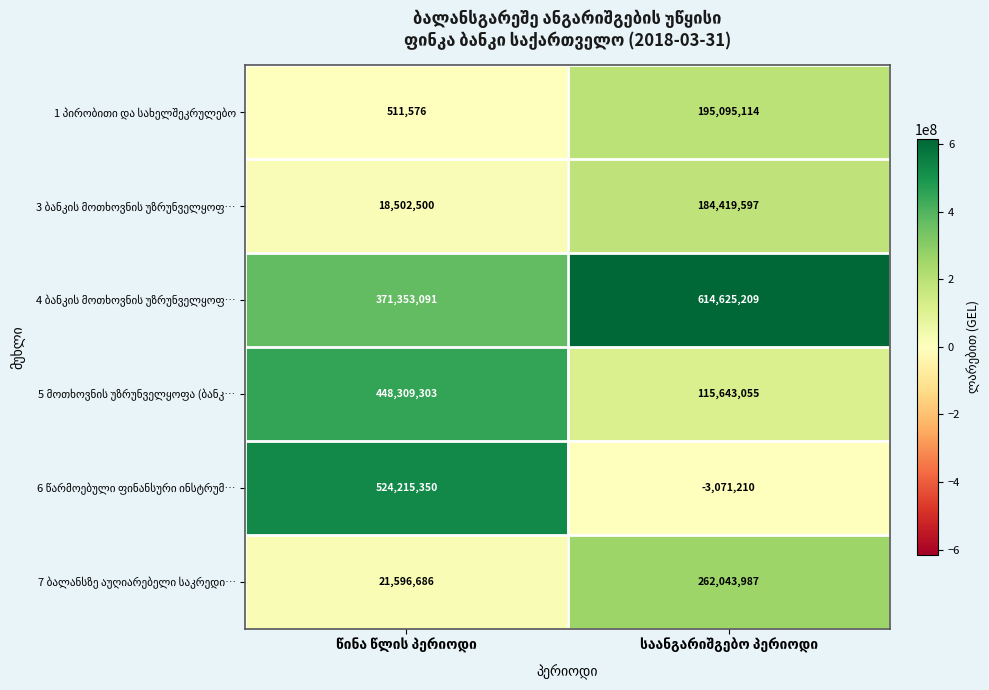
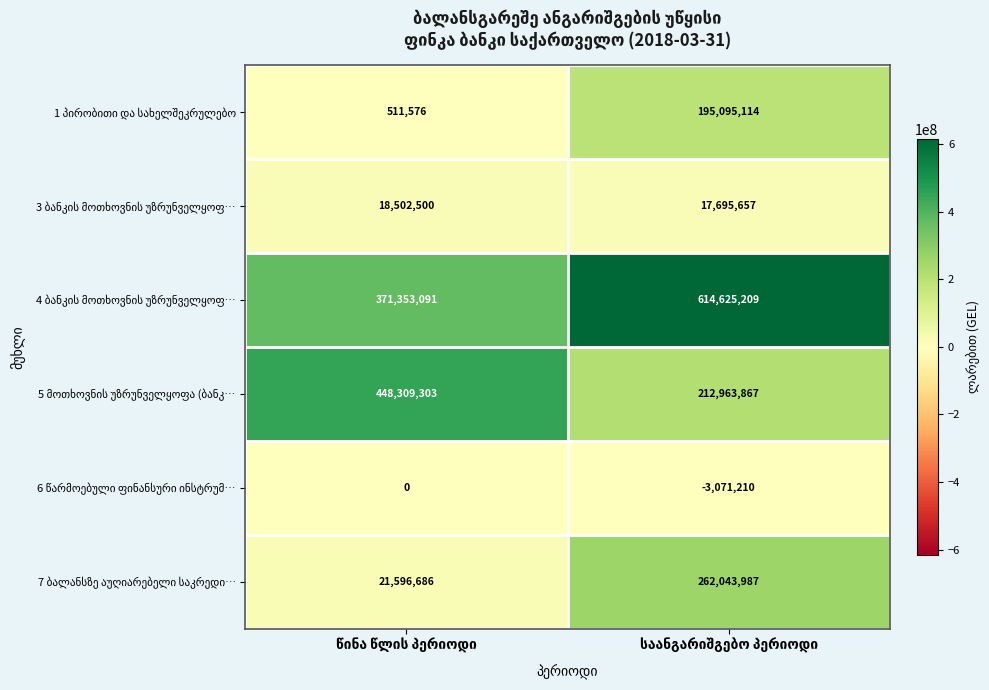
3 ბანკის მოთხოვნის უზრუნველყოფ…, საანგარიშგებო პერიოდი: 184,419,597 -> 17,695,657
5 მოთხოვნის უზრუნველყოფა (ბანკ…, საანგარიშგებო პერიოდი: 115,643,055 -> 212,963,867
6 წარმოებული ფინანსური ინსტრუმ…, წინა წლის პერიოდი: 524,215,350 -> 0
